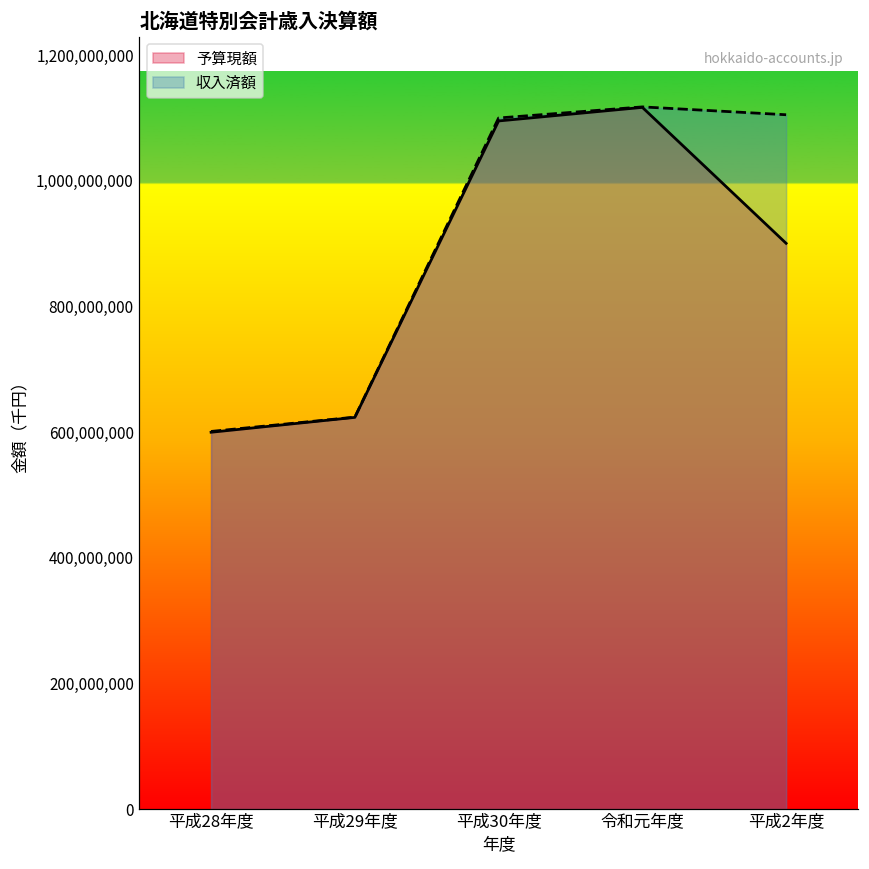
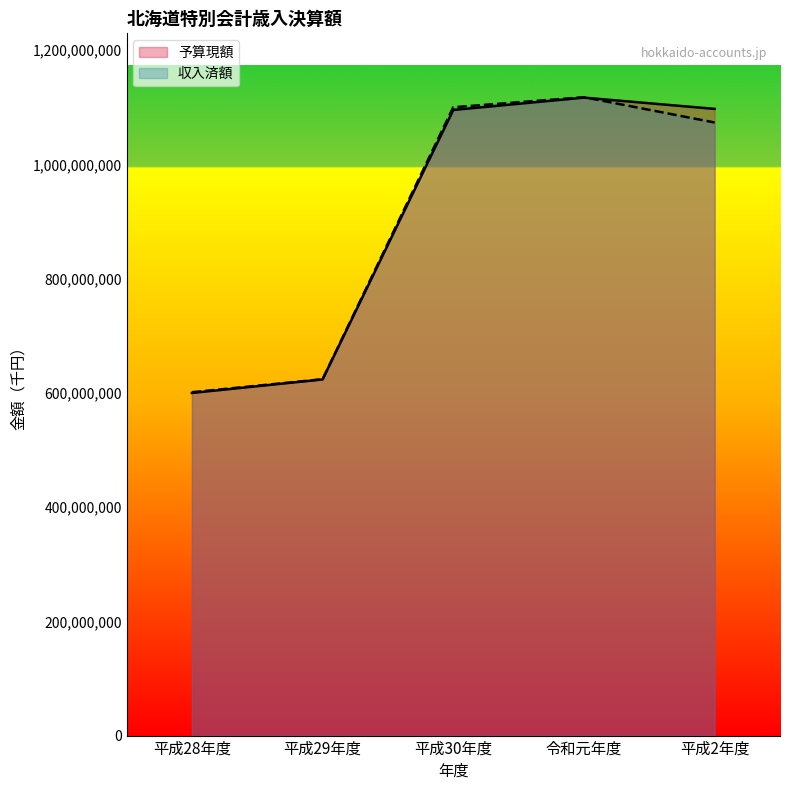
予算現額, 平成2年度: 900,000,000 -> 1,100,000,000
収入済額, 平成2年度: 1,110,000,000 -> 1,070,000,000
